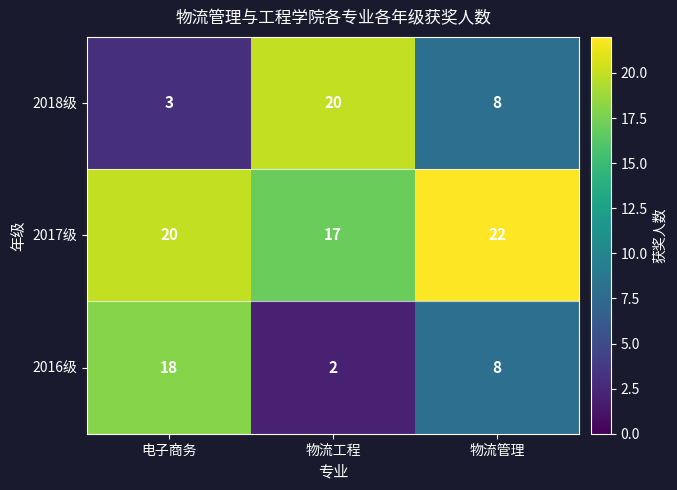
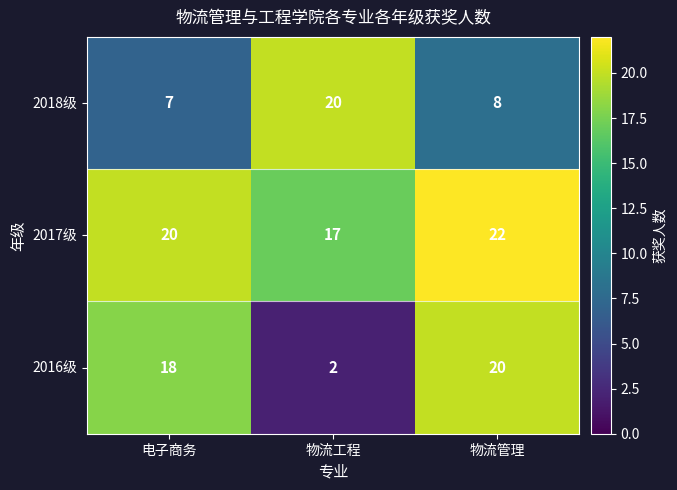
2018级, 电子商务: 3 -> 7
2016级, 物流管理: 8 -> 20
